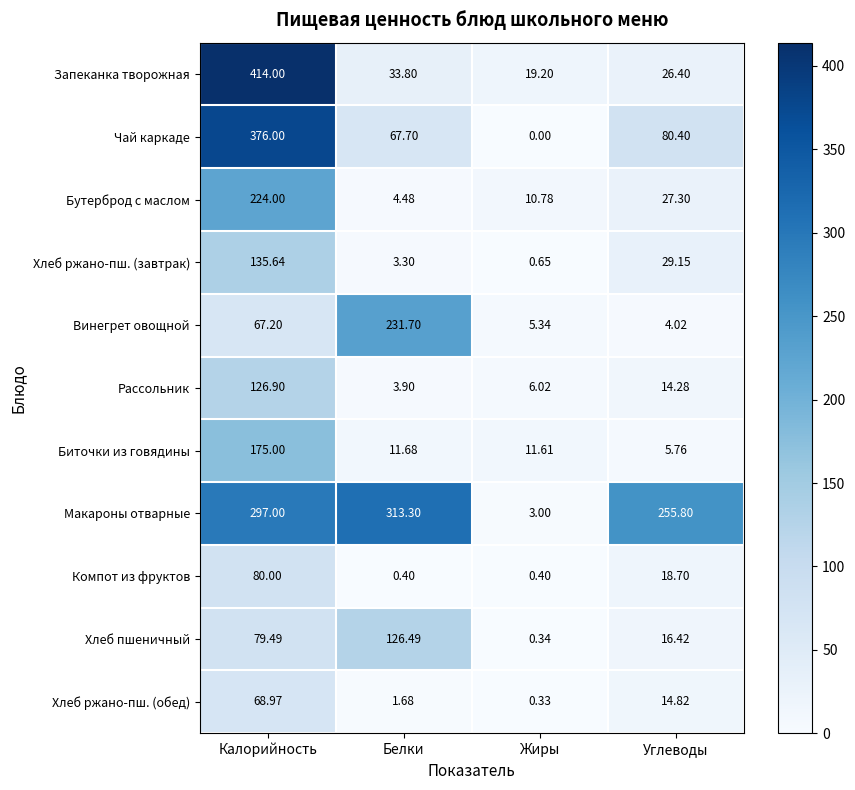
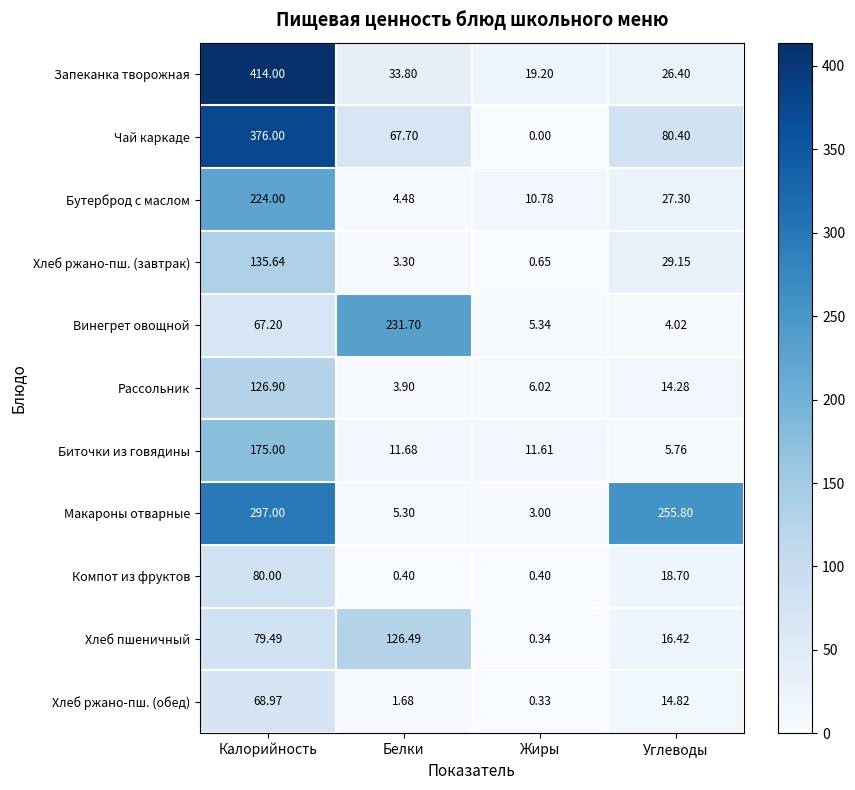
Макароны отварные, Белки: 313.30 -> 5.30
